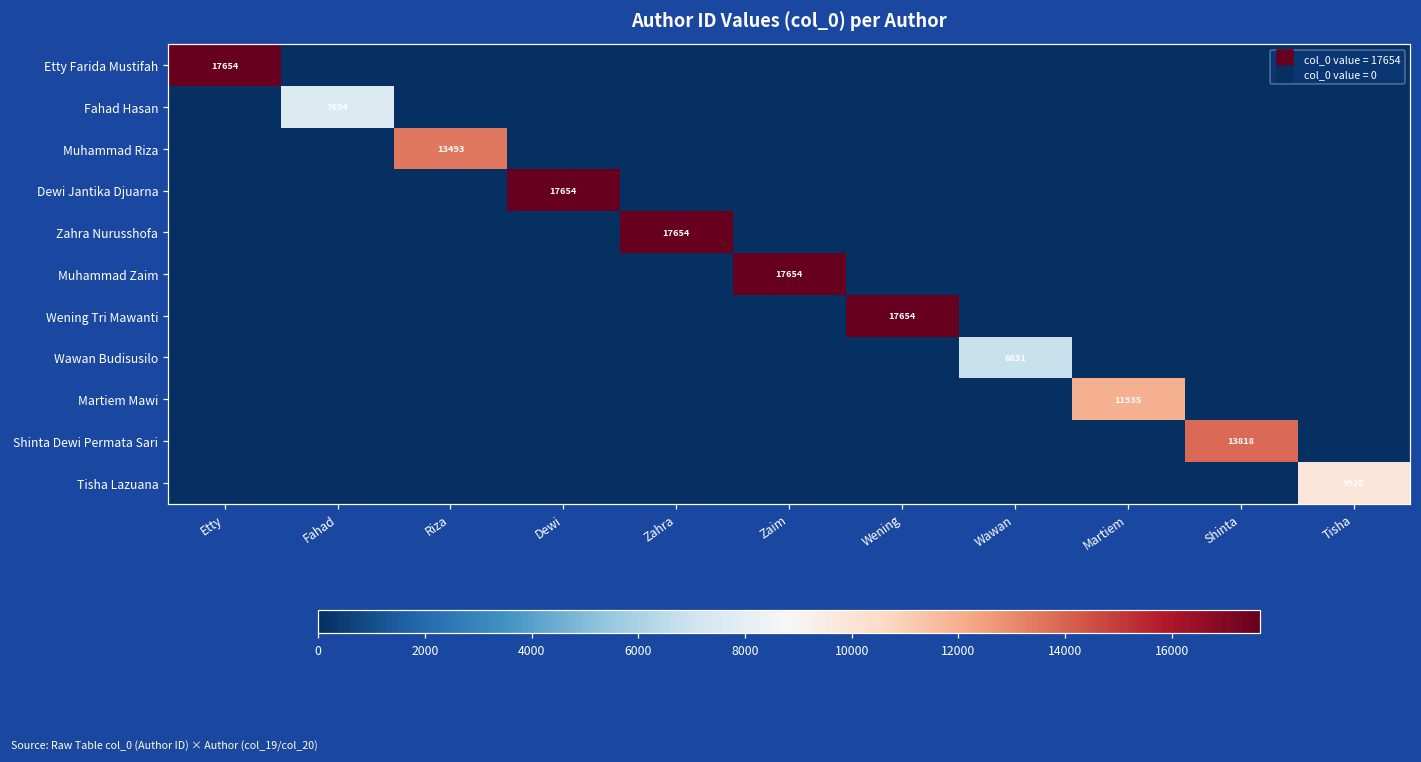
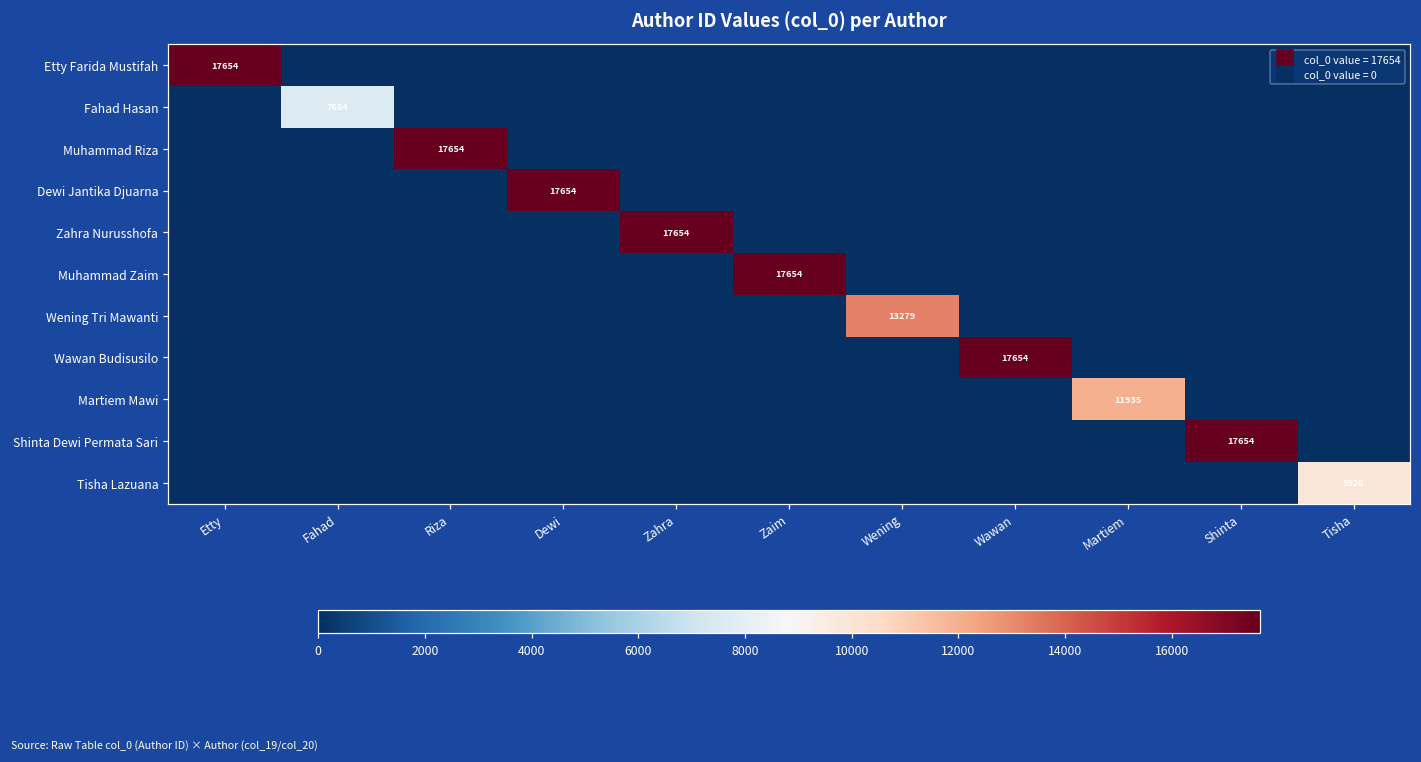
Muhammad Riza, Riza: 13493 -> 17654
Wening Tri Mawanti, Wening: 17654 -> 13279
Wawan Budisusilo, Wawan: 6831 -> 17654
Shinta Dewi Permata Sari, Shinta: 13818 -> 17654
